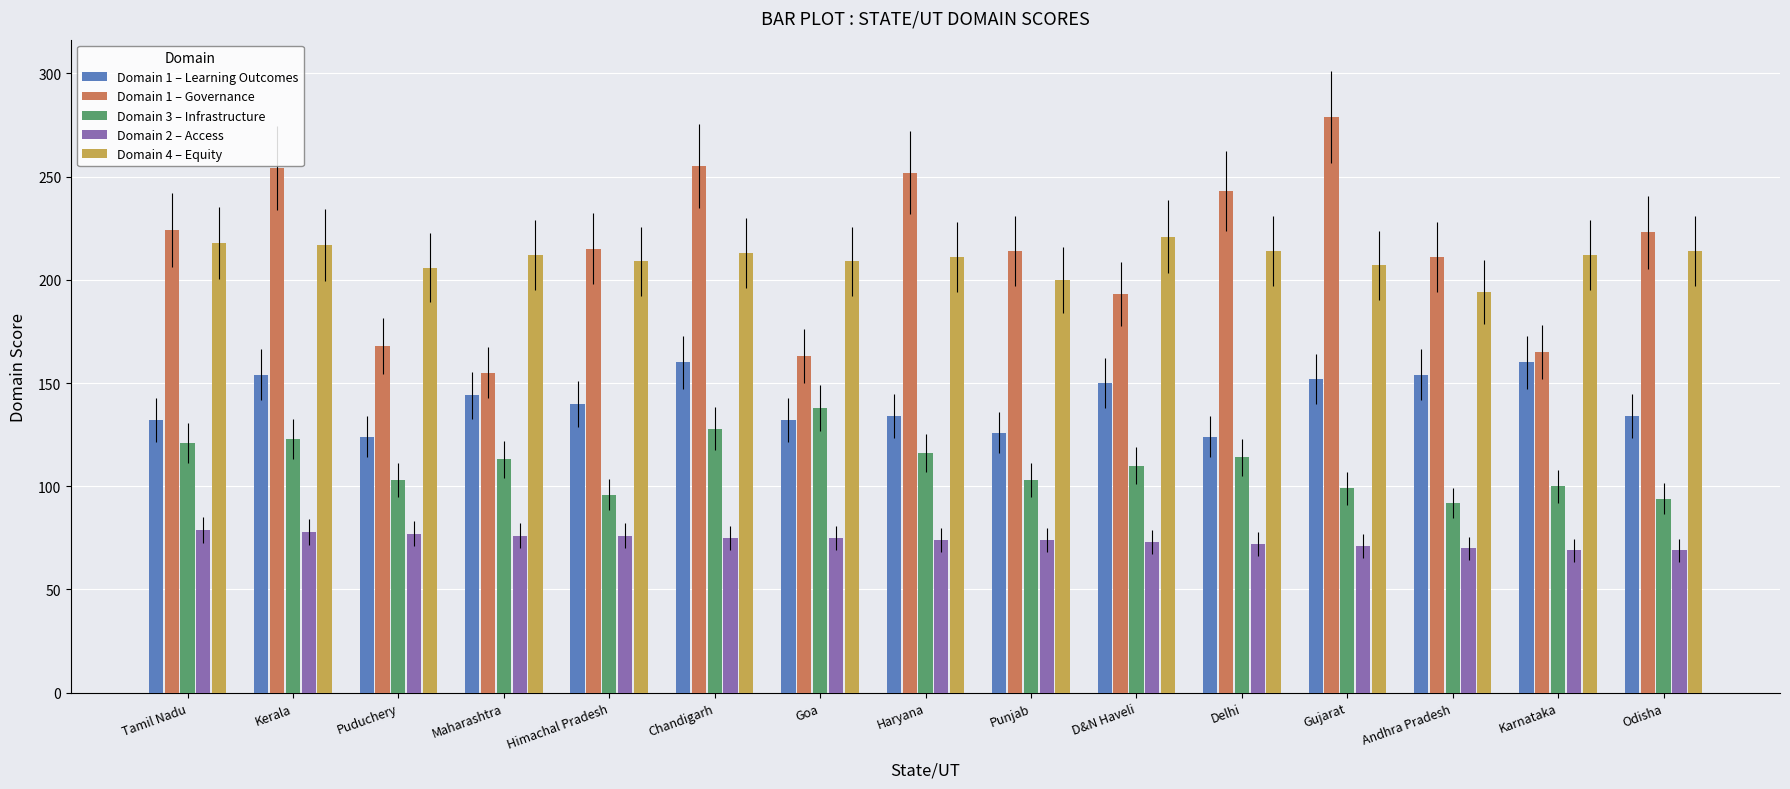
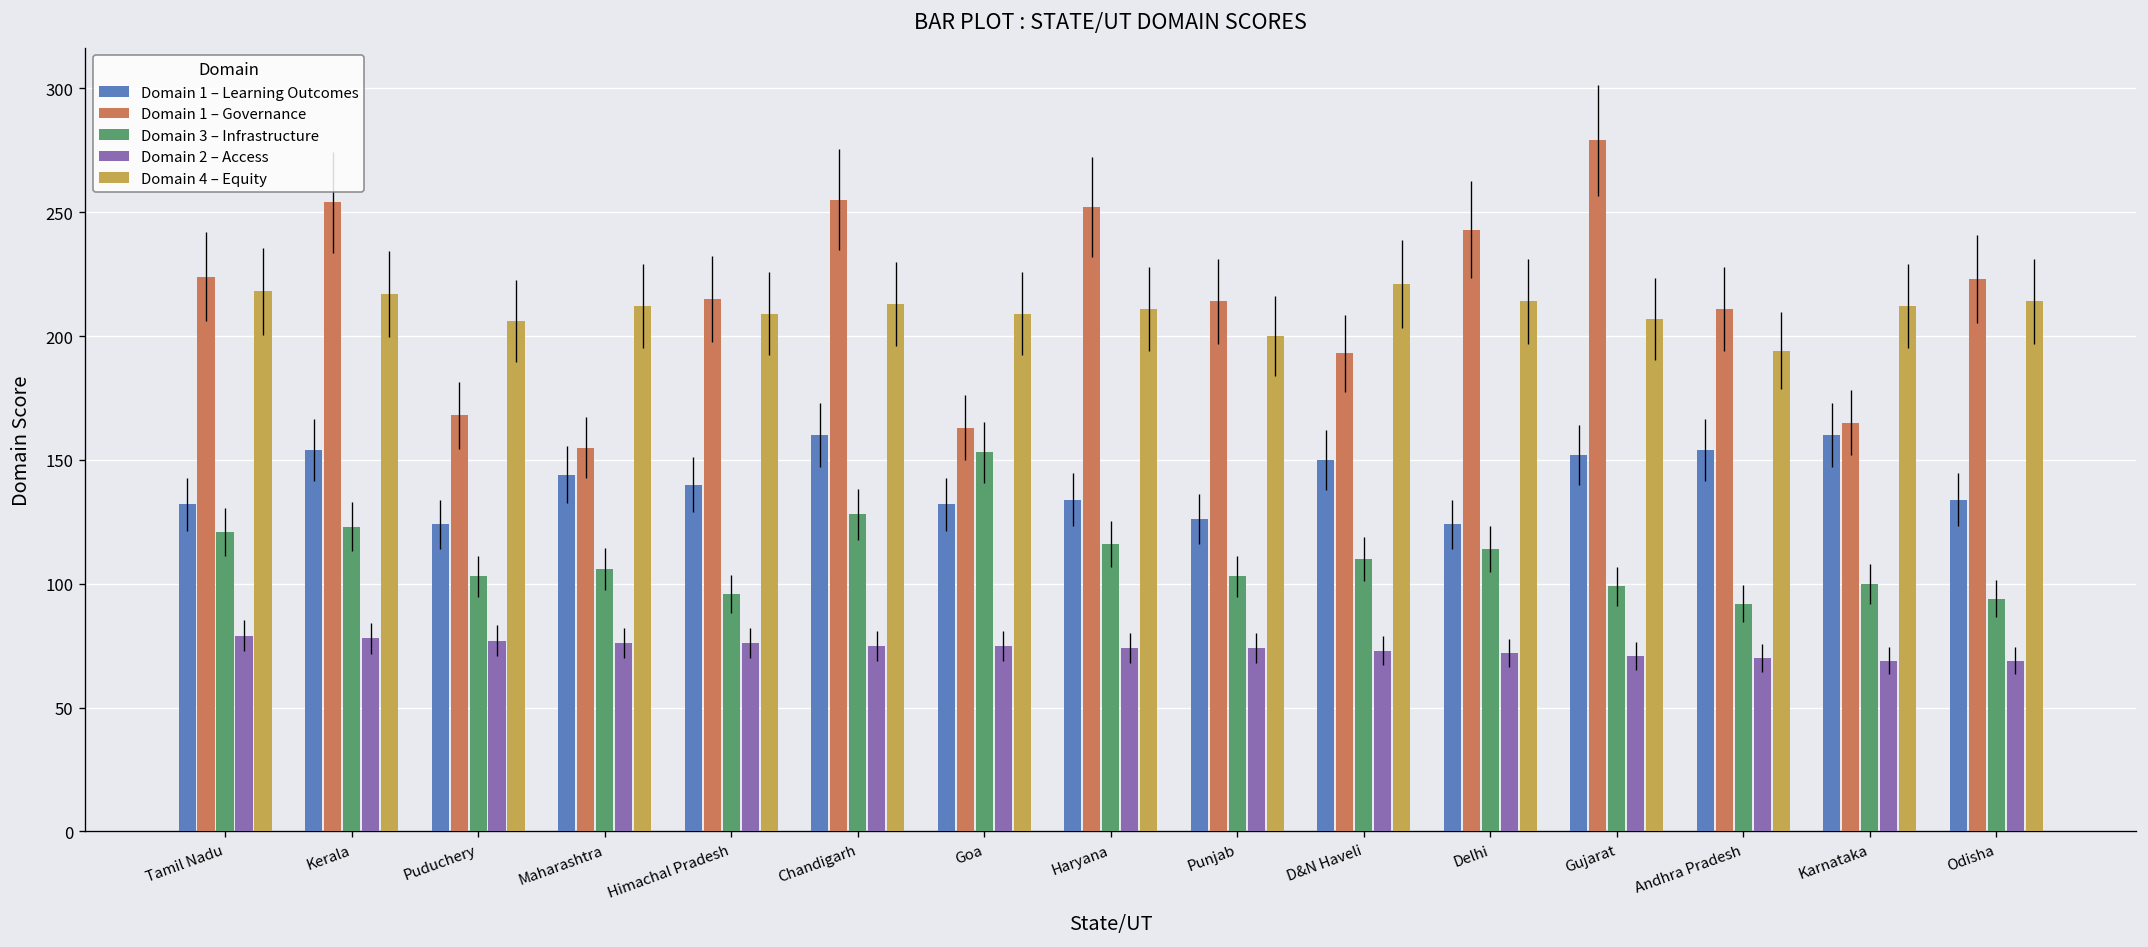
Domain 3 – Infrastructure, Maharashtra: 113 -> 106
Domain 3 – Infrastructure, Goa: 138 -> 153
